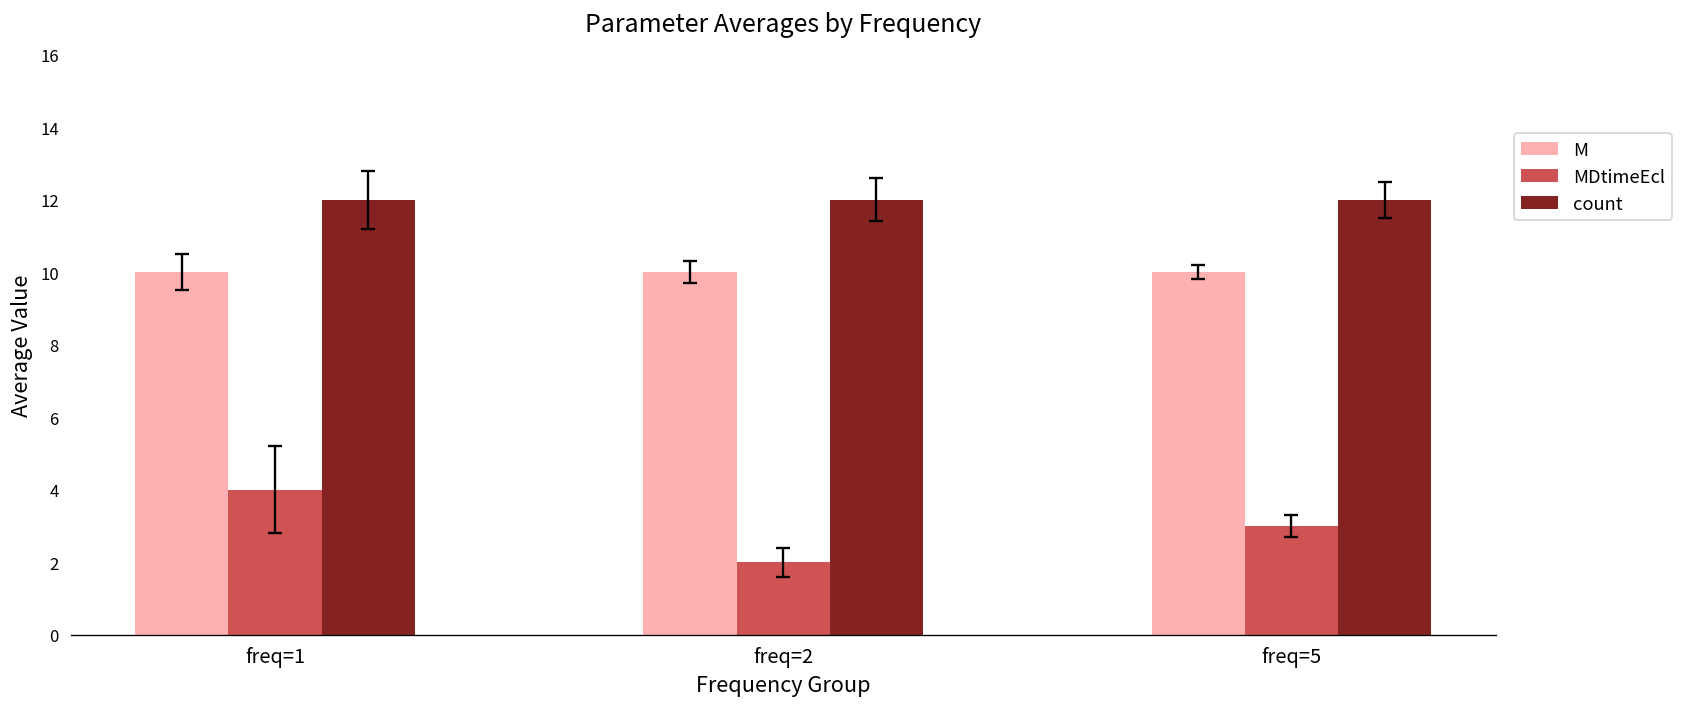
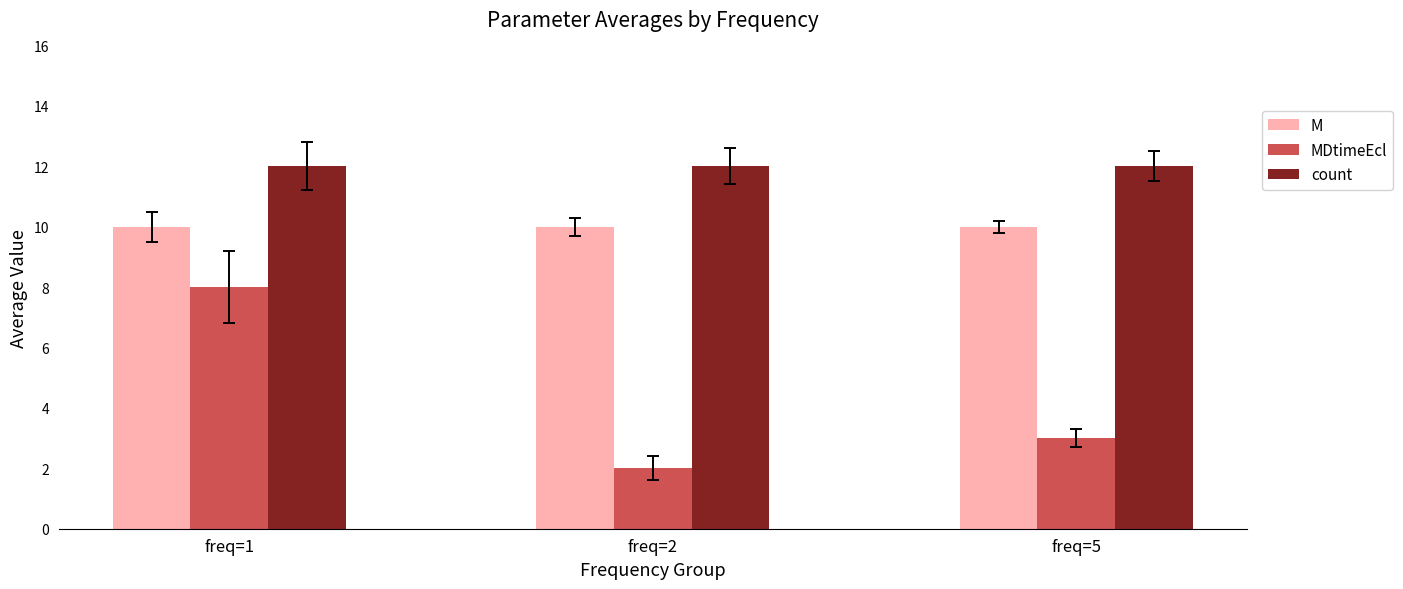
MDtimeEcl, freq=1: 4 -> 8
